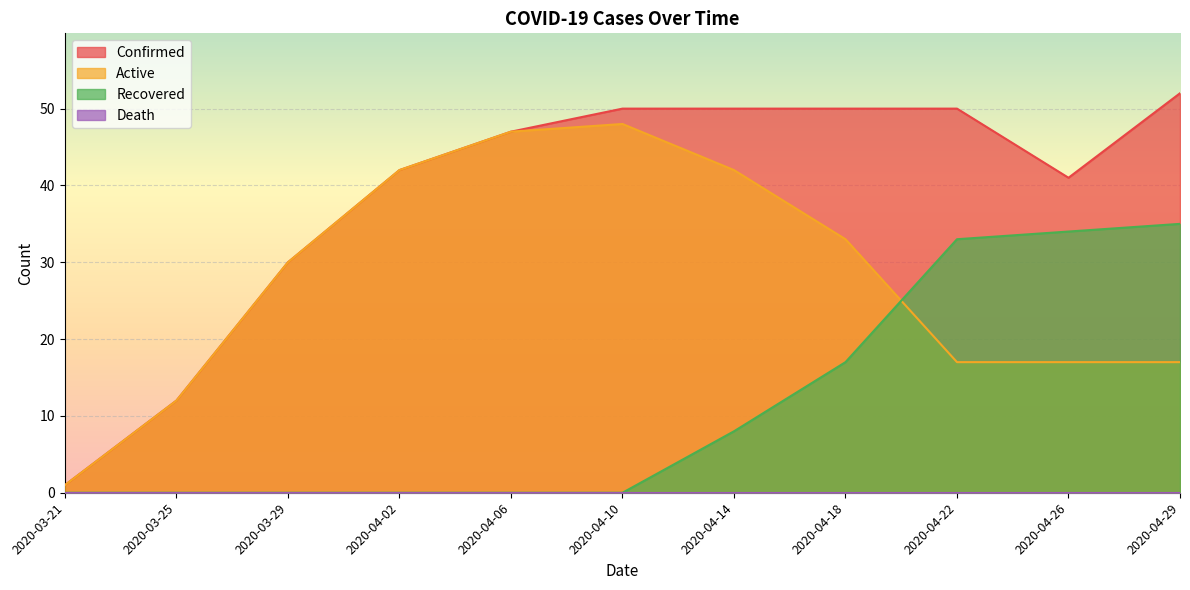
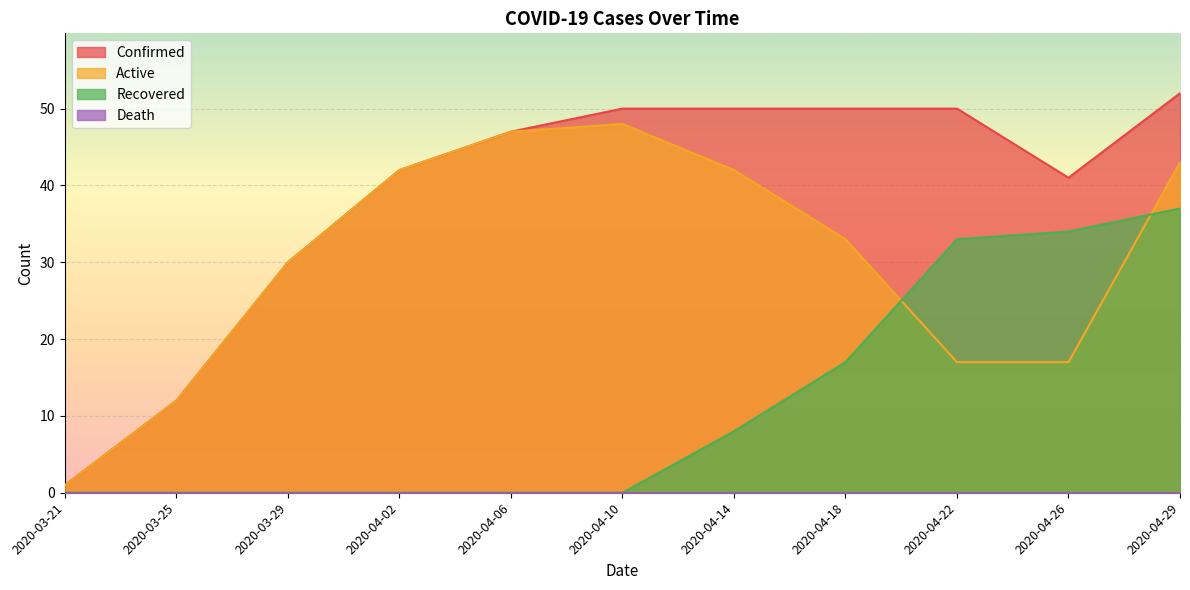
Active, 2020-04-29: 17 -> 43
Recovered, 2020-04-29: 35 -> 37
